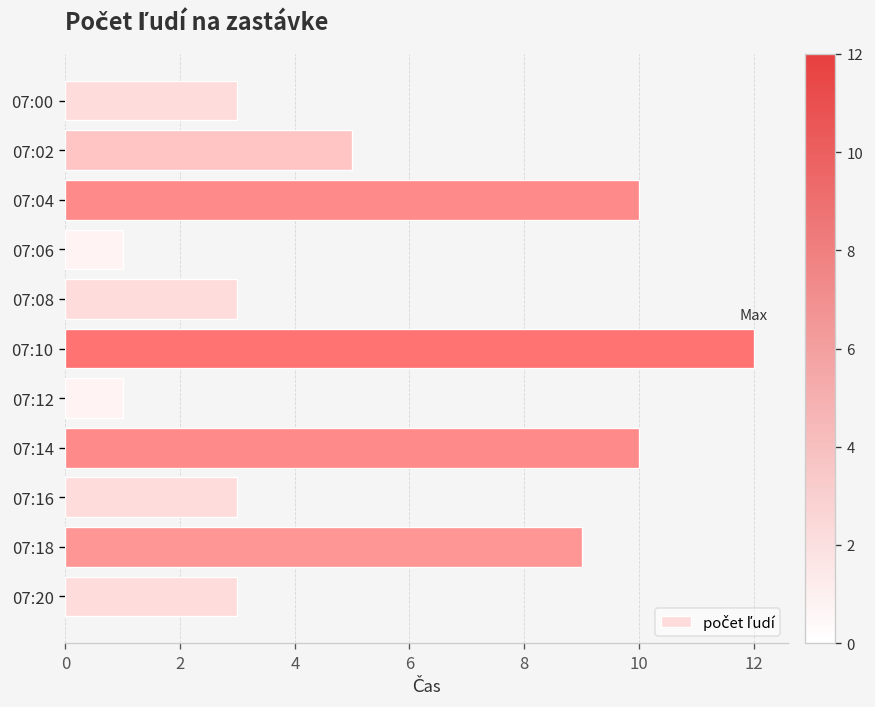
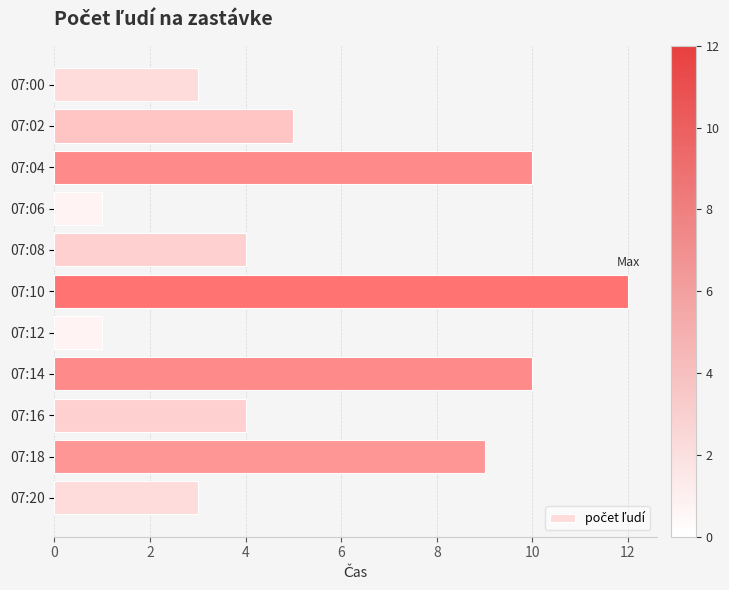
07:08: 3 -> 4
07:16: 3 -> 4
